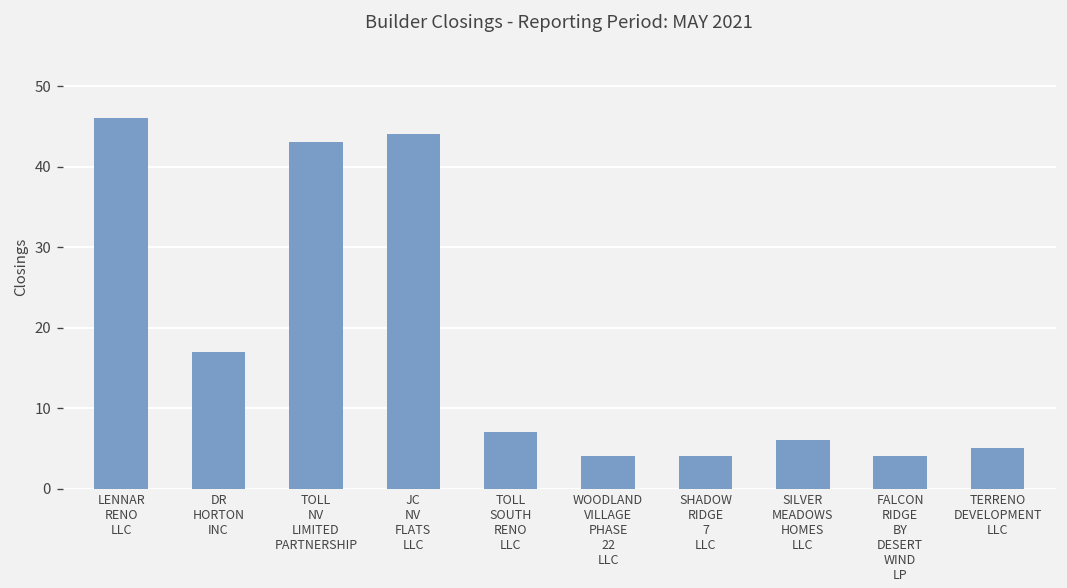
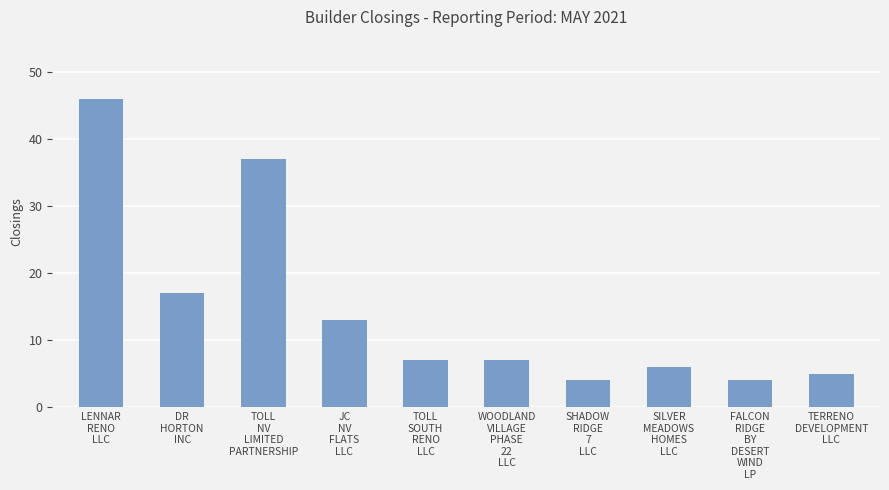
TOLL NV LIMITED PARTNERSHIP: 43 -> 37
JC NV FLATS LLC: 44 -> 13
WOODLAND VILLAGE PHASE 22 LLC: 4 -> 7
